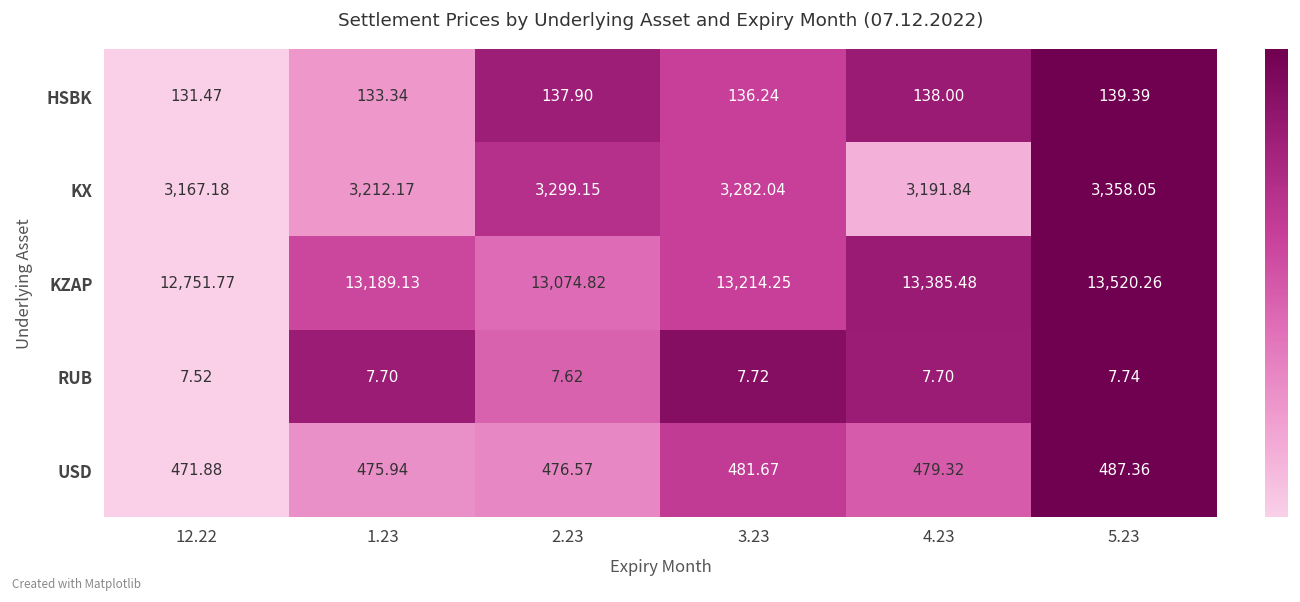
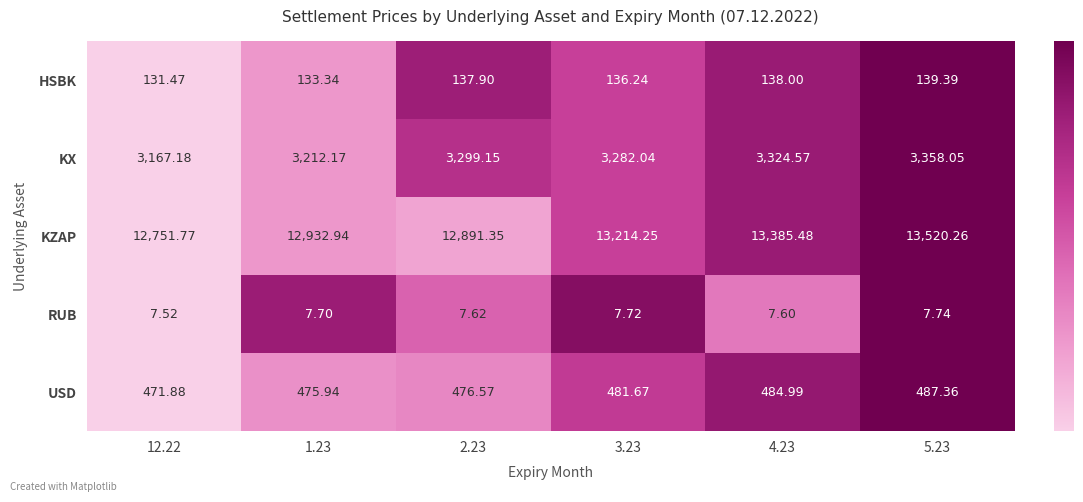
KX, 4.23: 3,191.84 -> 3,324.57
KZAP, 1.23: 13,189.13 -> 12,932.94
KZAP, 2.23: 13,074.82 -> 12,891.35
RUB, 4.23: 7.70 -> 7.60
USD, 4.23: 479.32 -> 484.99
